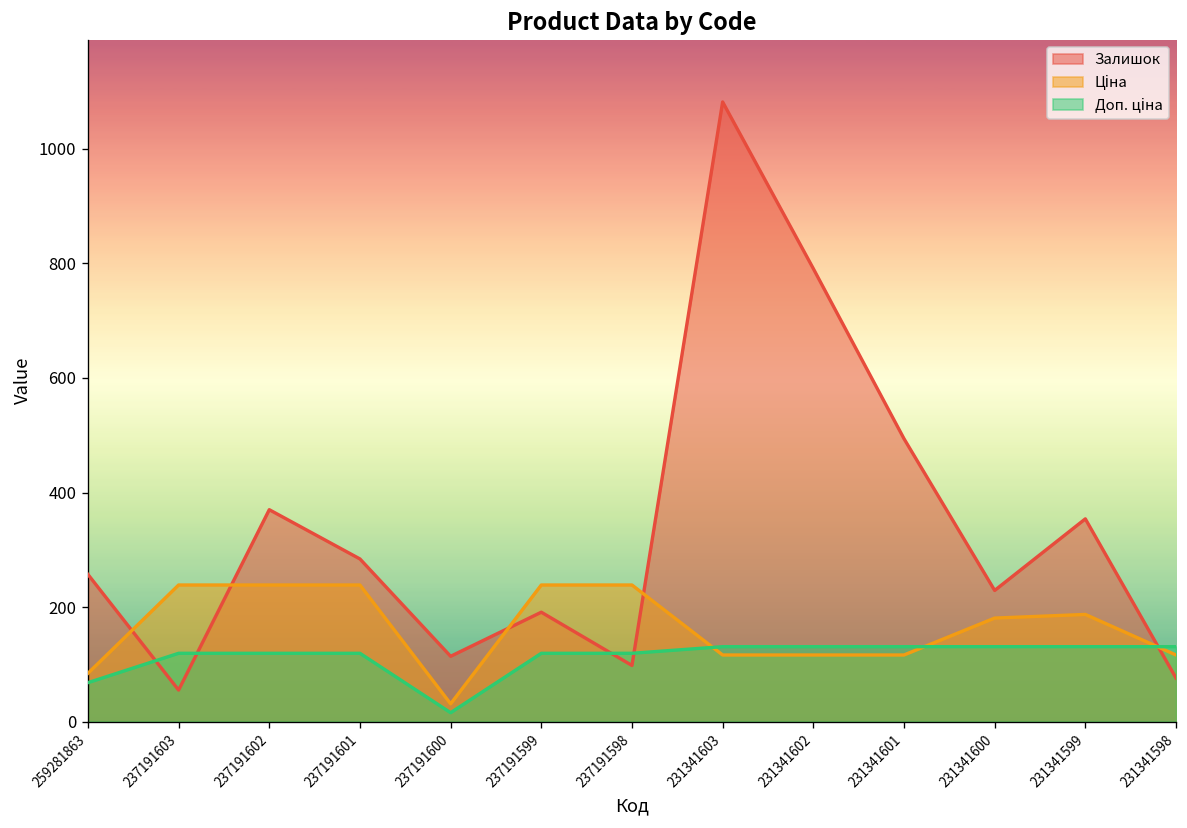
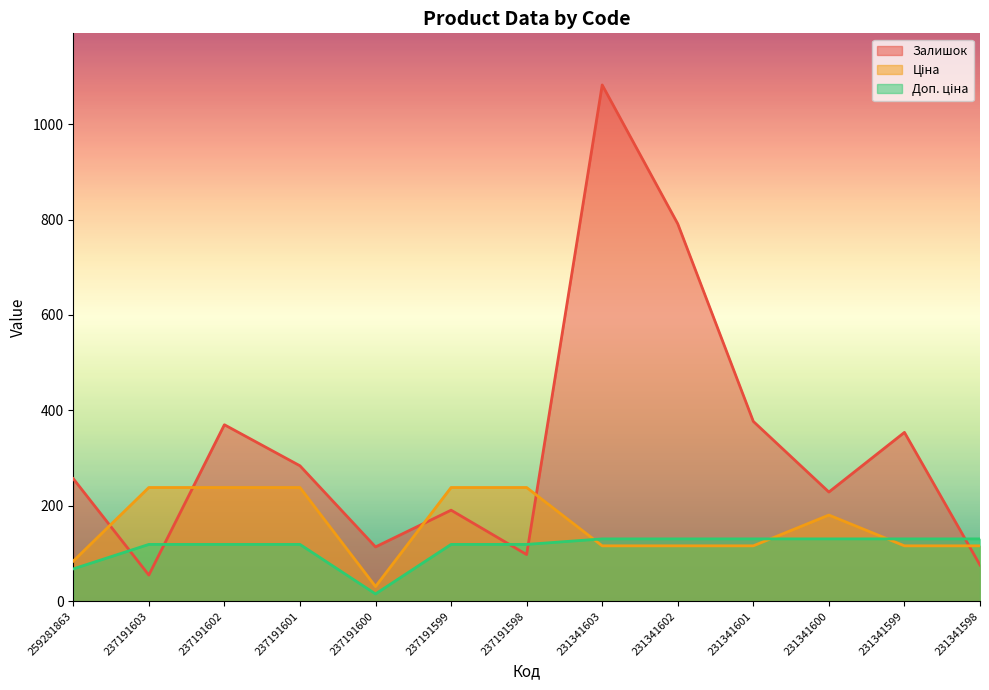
Залишок, 231341601: 490 -> 380
Ціна, 231341599: 190 -> 120
